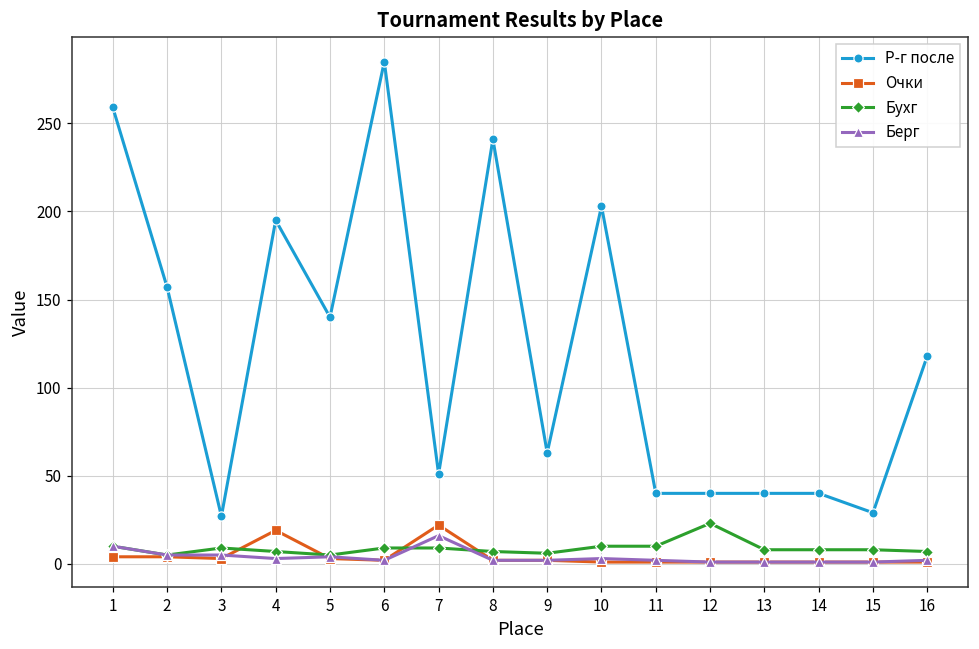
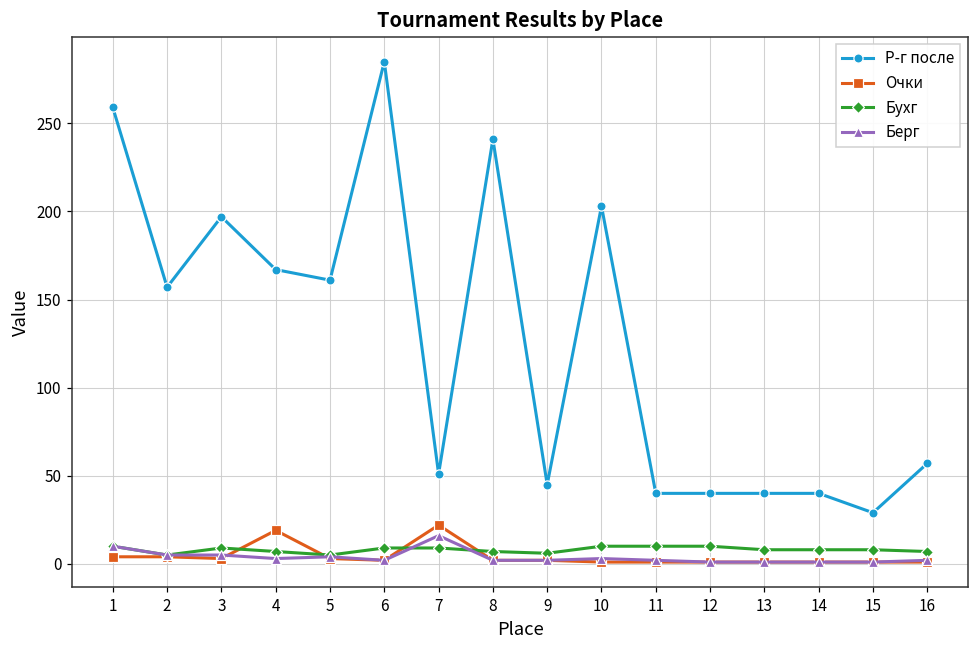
Р-г после, 3: 27 -> 197
Р-г после, 4: 195 -> 167
Р-г после, 5: 140 -> 161
Р-г после, 9: 63 -> 45
Бухг, 12: 23 -> 10
Р-г после, 16: 118 -> 57
